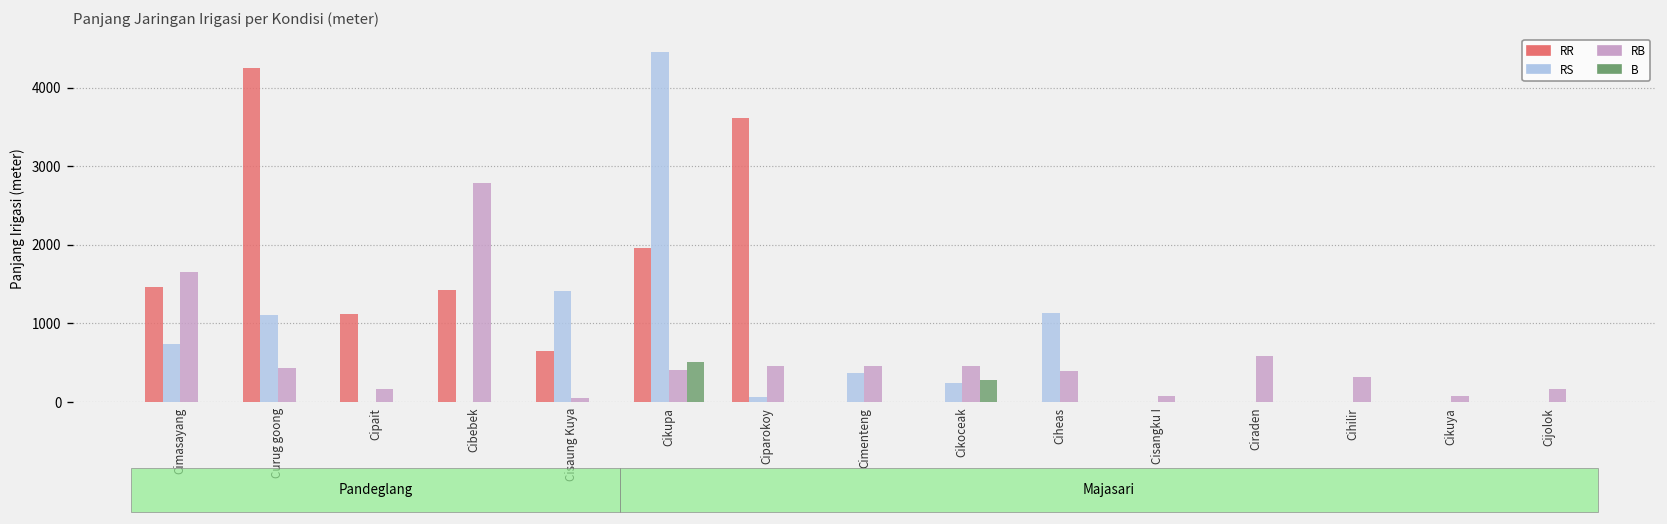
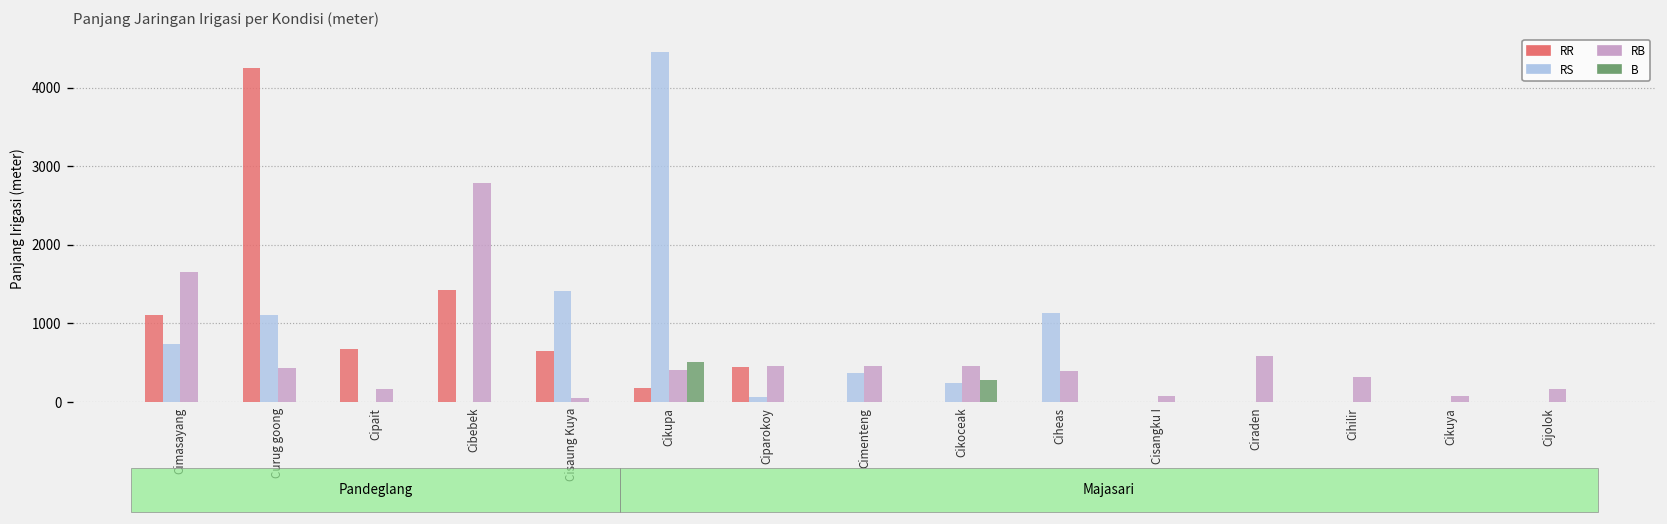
RR, Cimasayang: 1500 -> 1100
RR, Cipait: 1100 -> 700
RR, Cikupa: 2000 -> 200
RR, Ciparokoy: 3600 -> 400
